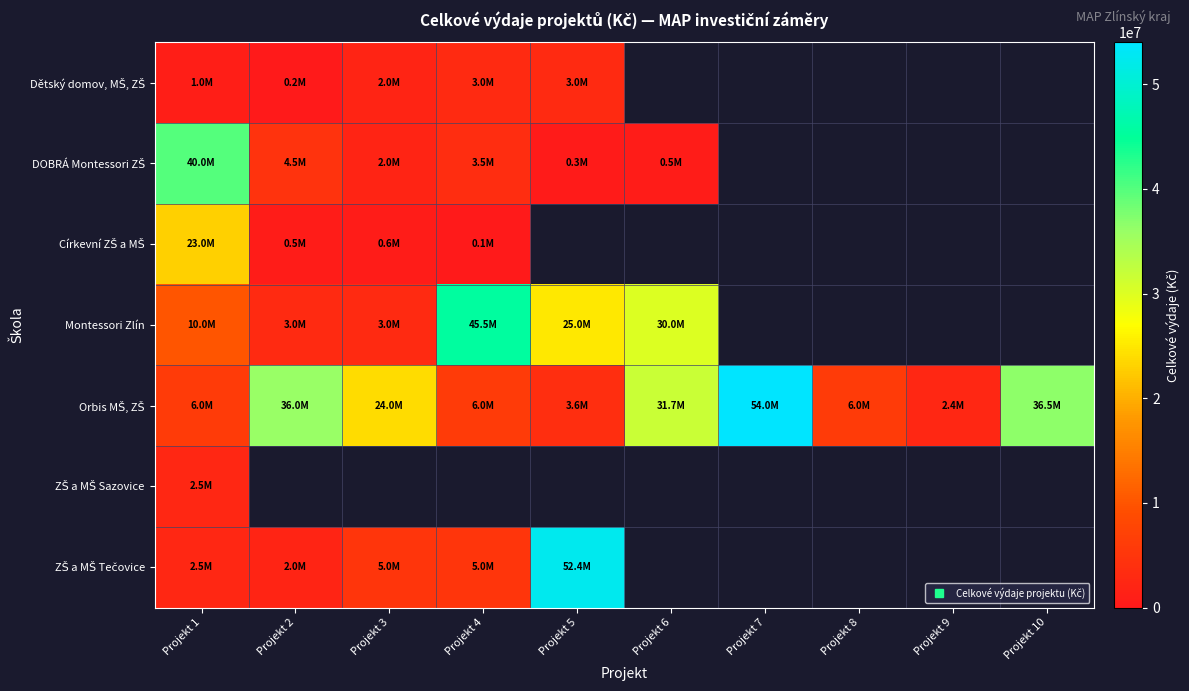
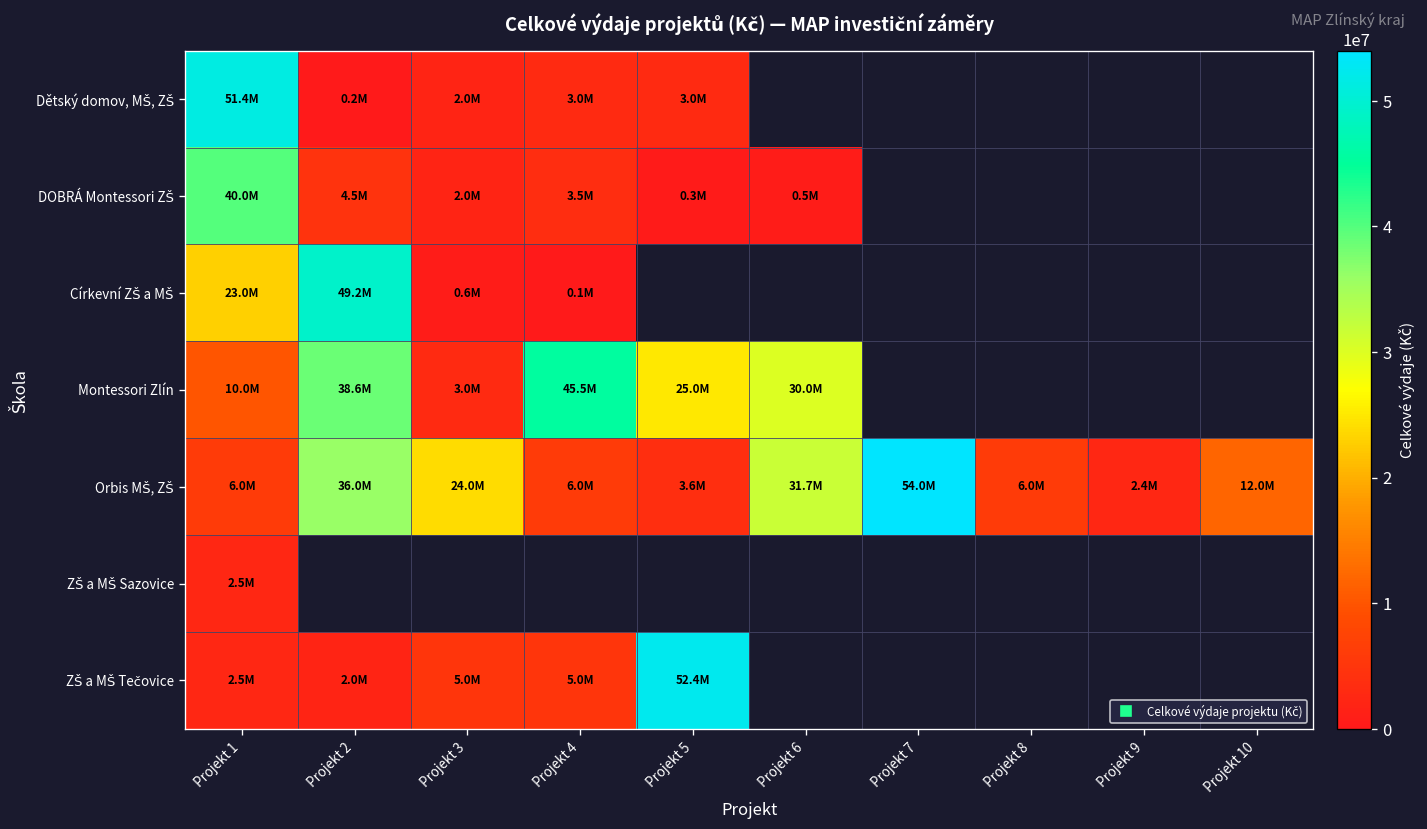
Dětský domov, MŠ, ZŠ, Projekt 1: 1.0M -> 51.4M
Církevní ZŠ a MŠ, Projekt 2: 0.5M -> 49.2M
Montessori Zlín, Projekt 2: 3.0M -> 38.6M
Orbis MŠ, ZŠ, Projekt 10: 36.5M -> 12.0M
